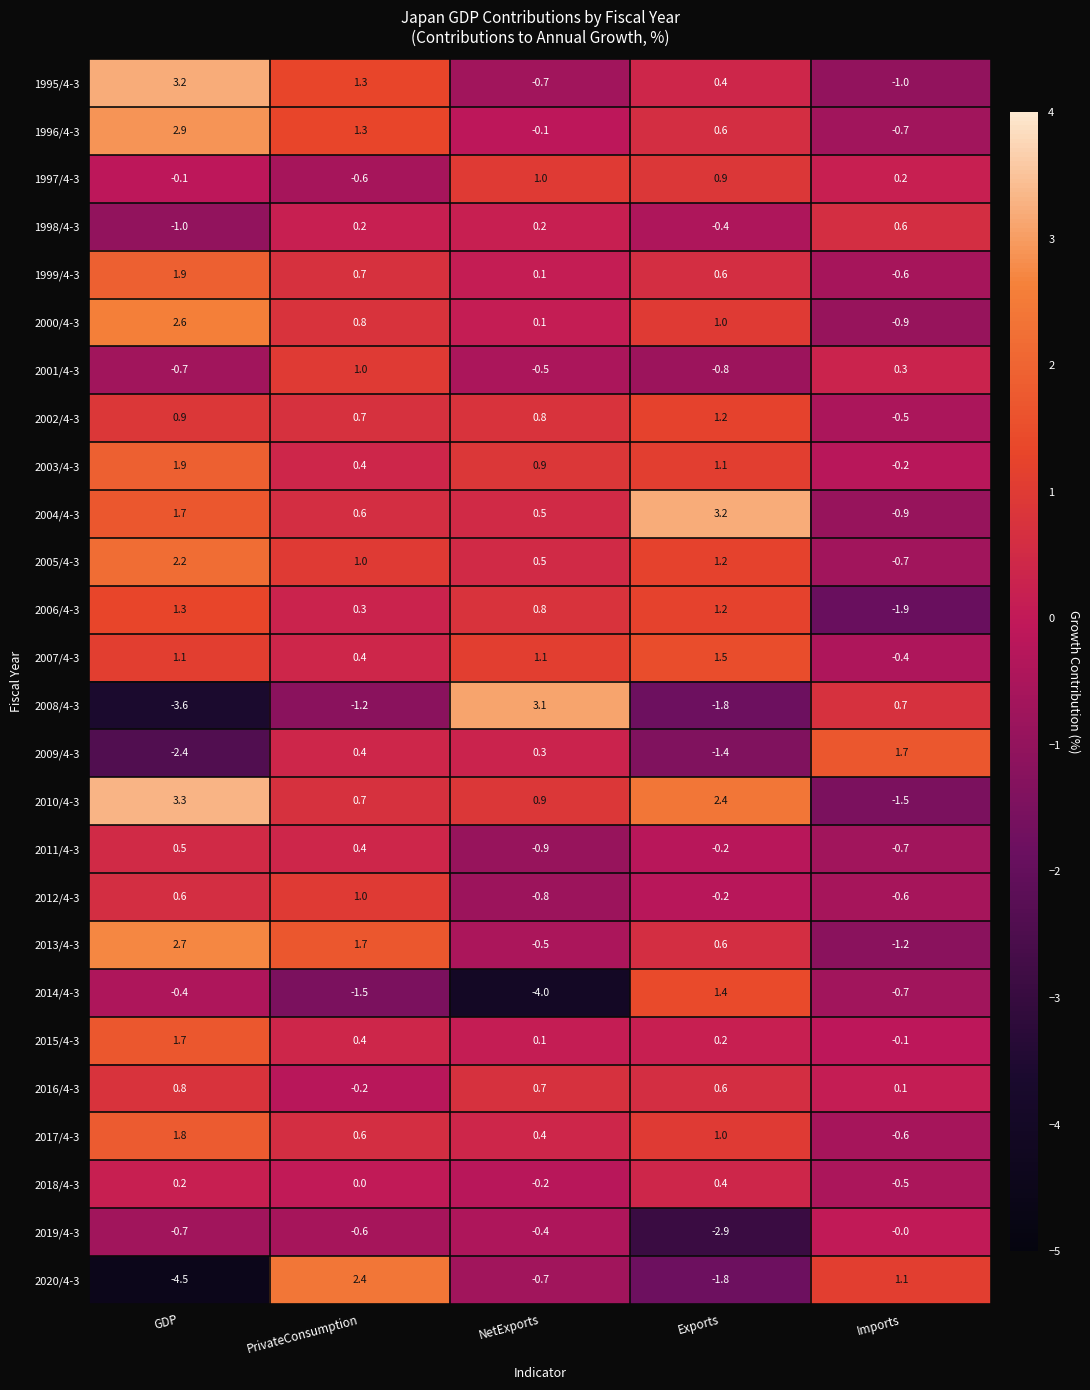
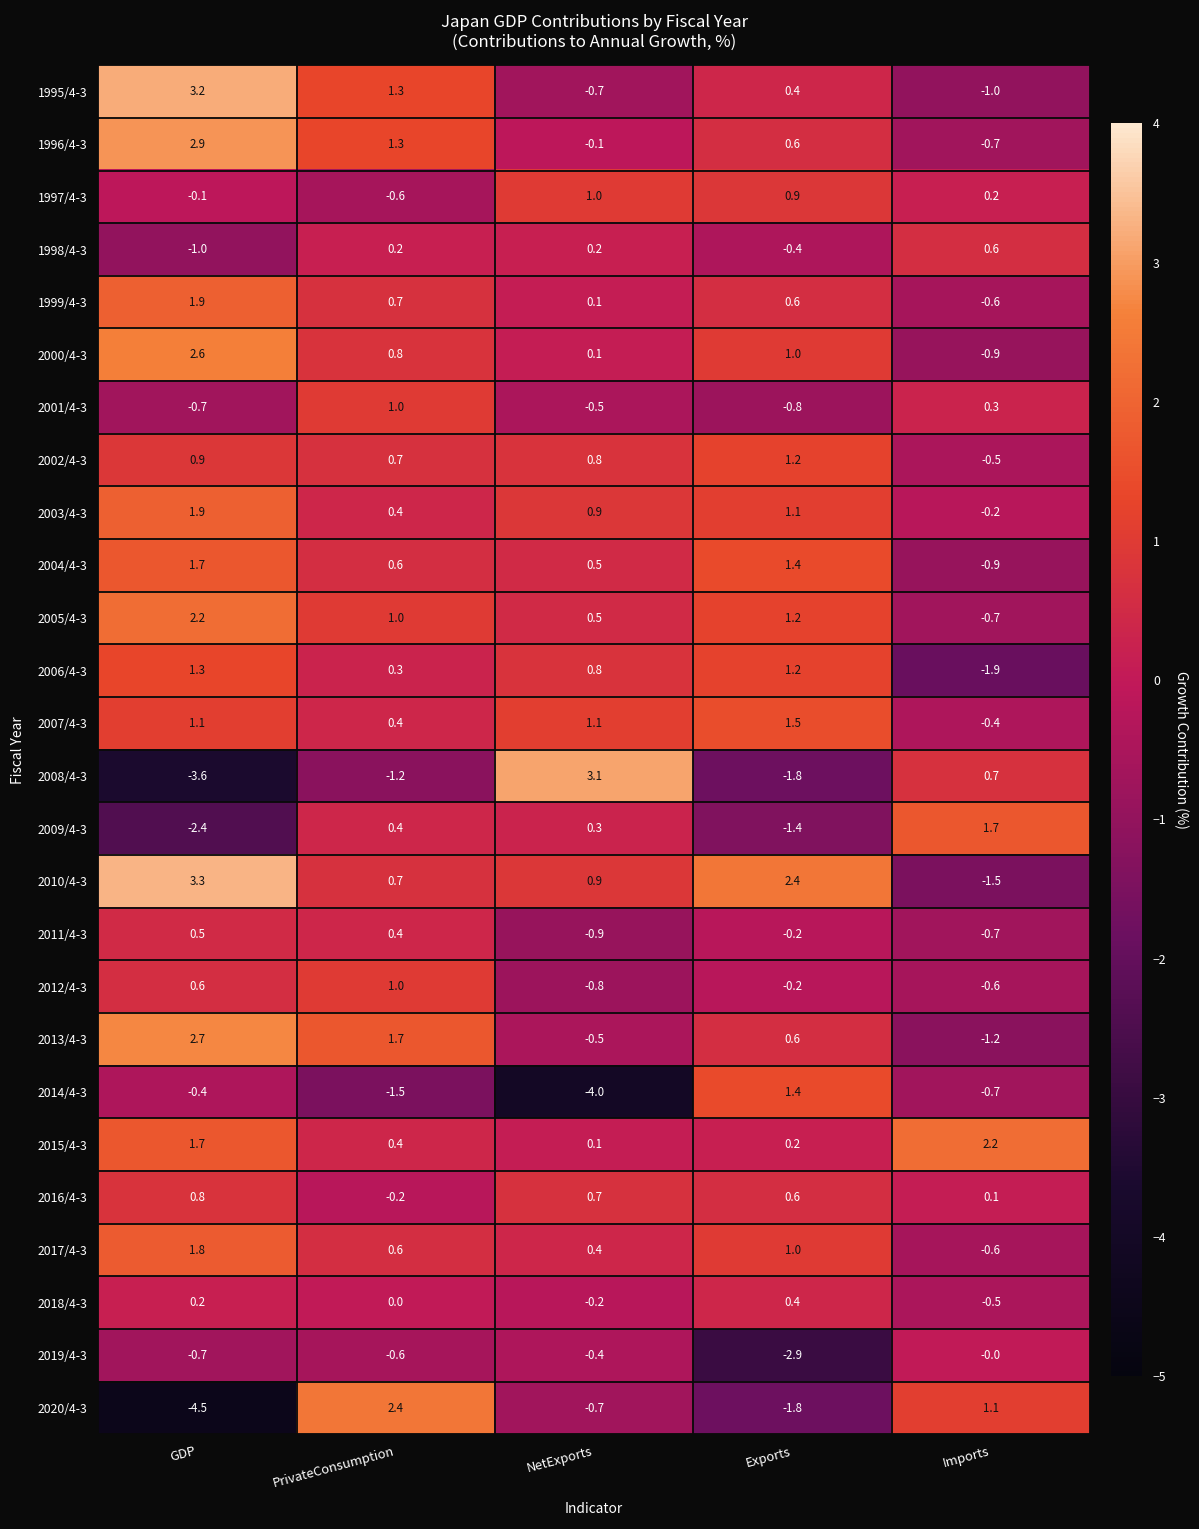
2004/4-3, Exports: 3.2 -> 1.4
2015/4-3, Imports: -0.1 -> 2.2
